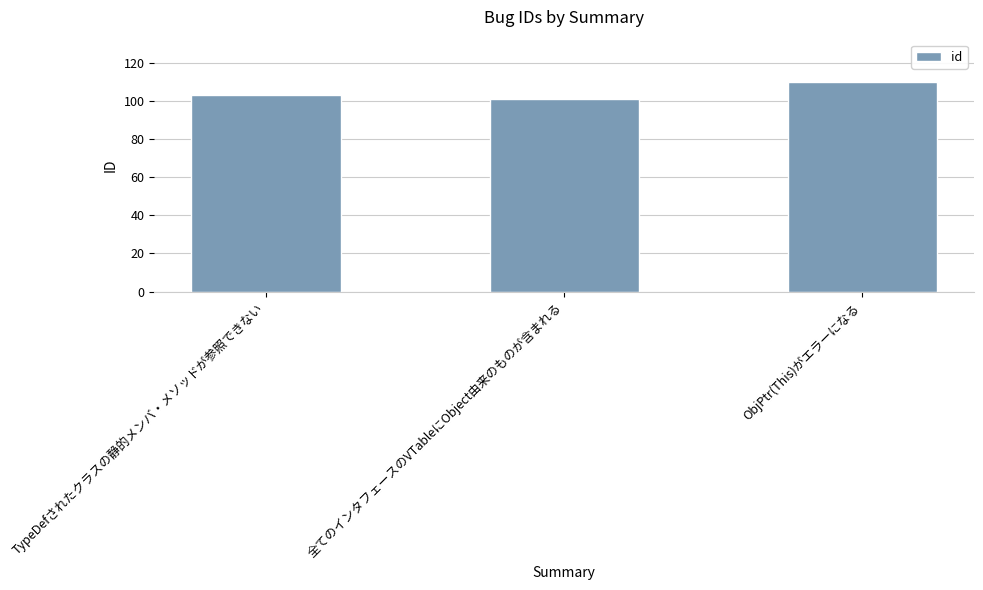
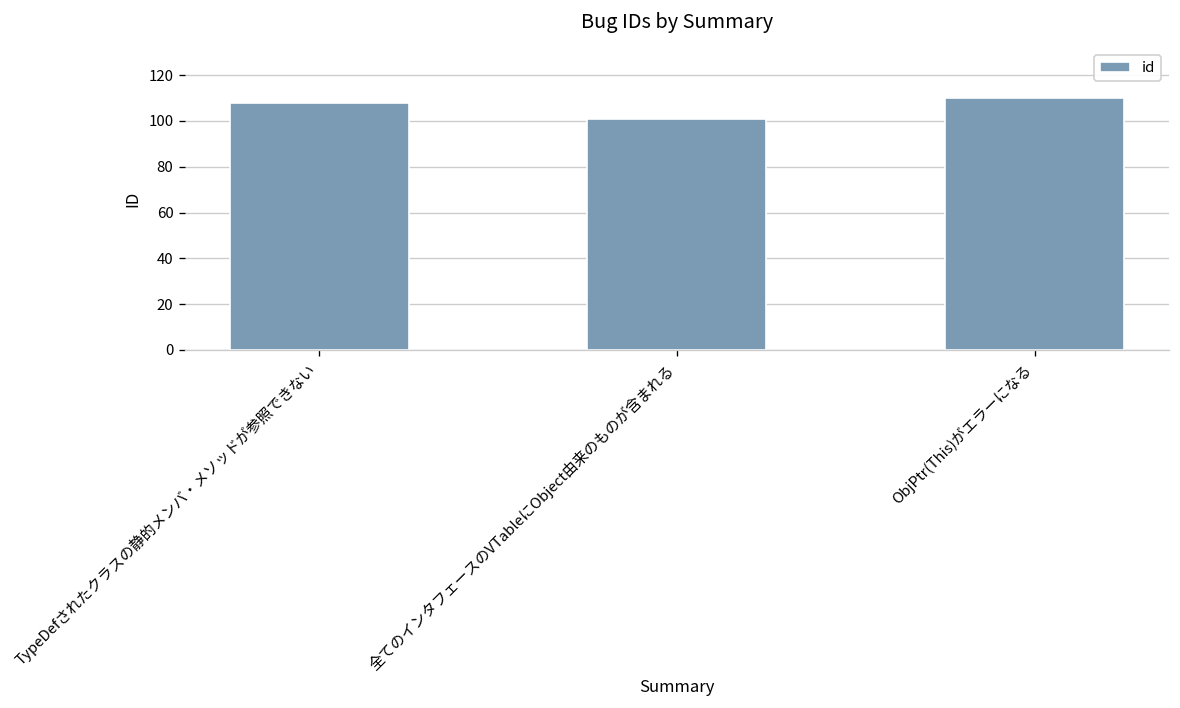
TypeDefされたクラスの静的メンバ・メソッドが参照できない: 103 -> 108
